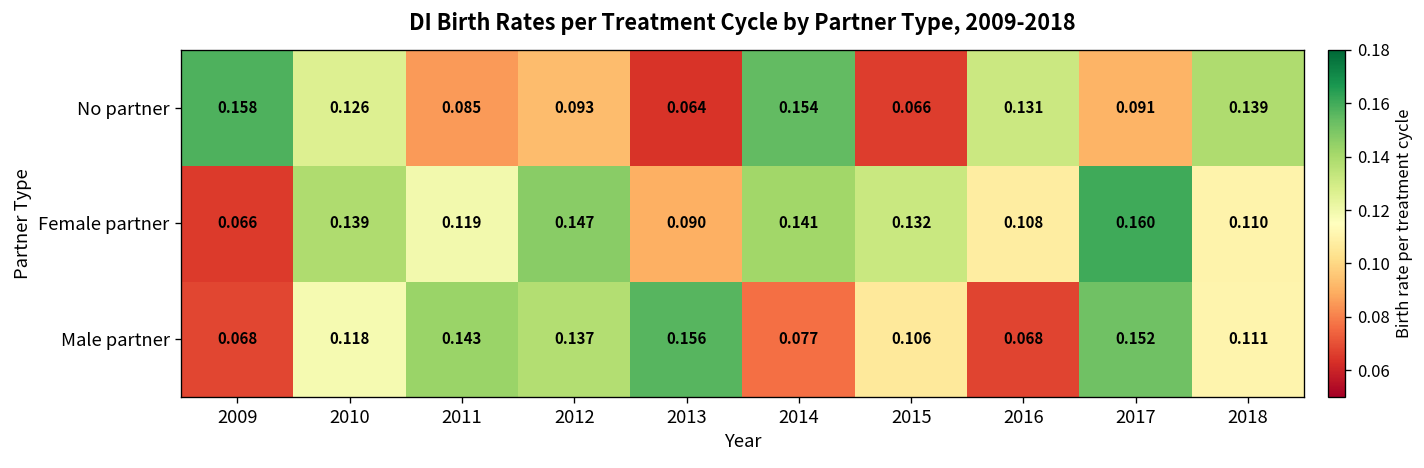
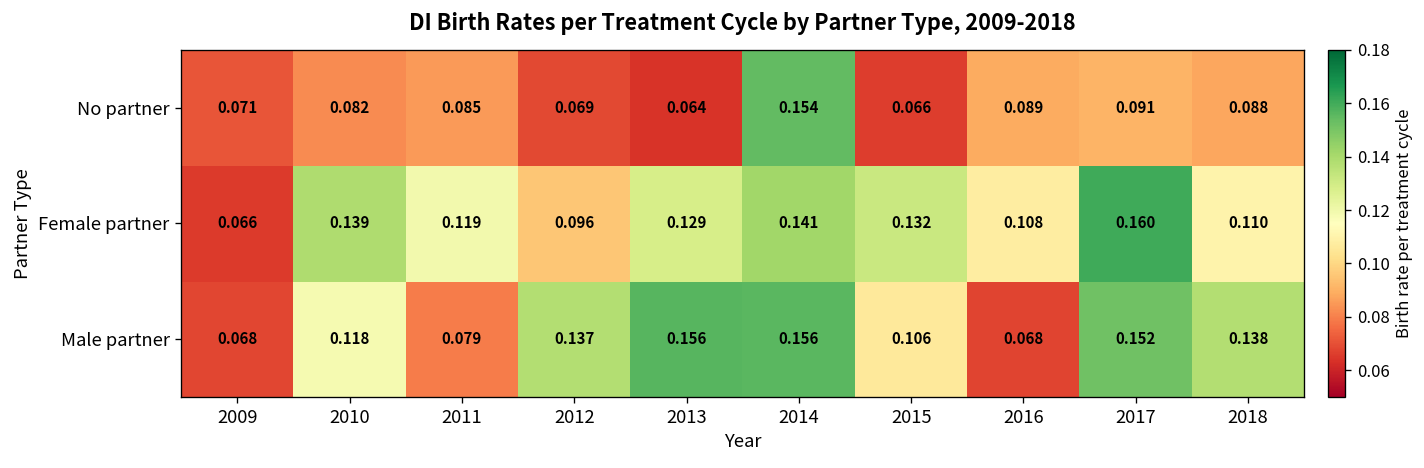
No partner, 2009: 0.158 -> 0.071
No partner, 2010: 0.126 -> 0.082
No partner, 2012: 0.093 -> 0.069
No partner, 2016: 0.131 -> 0.089
No partner, 2018: 0.139 -> 0.088
Female partner, 2012: 0.147 -> 0.096
Female partner, 2013: 0.090 -> 0.129
Male partner, 2011: 0.143 -> 0.079
Male partner, 2014: 0.077 -> 0.156
Male partner, 2018: 0.111 -> 0.138
